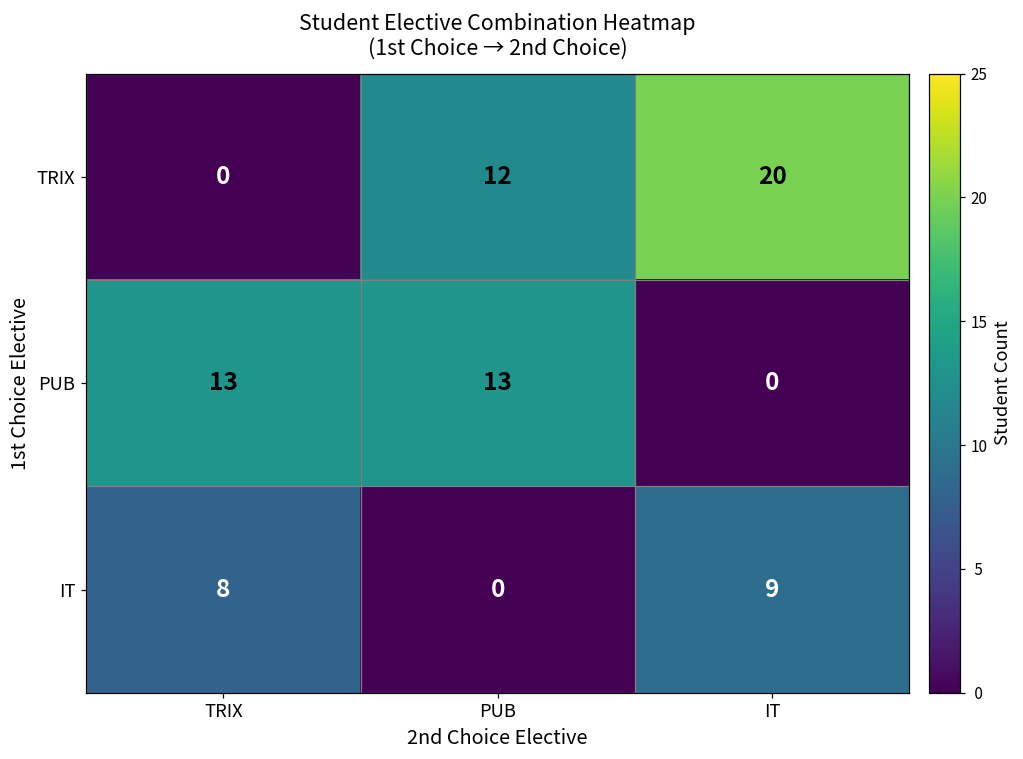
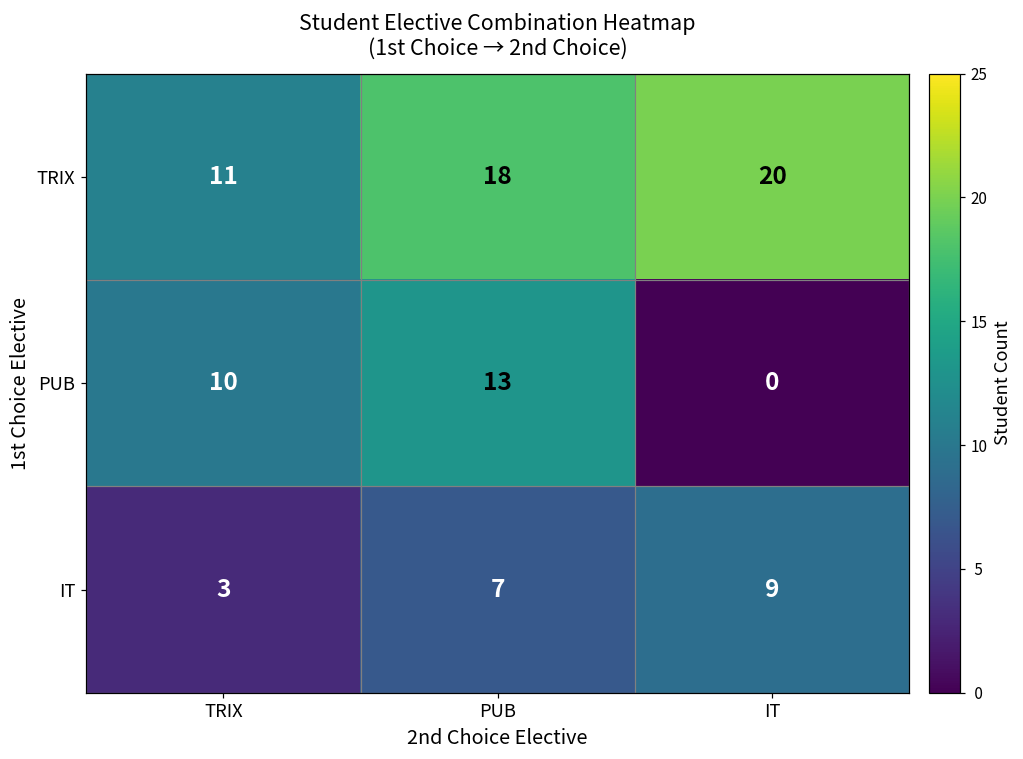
TRIX, TRIX: 0 -> 11
TRIX, PUB: 12 -> 18
PUB, TRIX: 13 -> 10
IT, TRIX: 8 -> 3
IT, PUB: 0 -> 7
